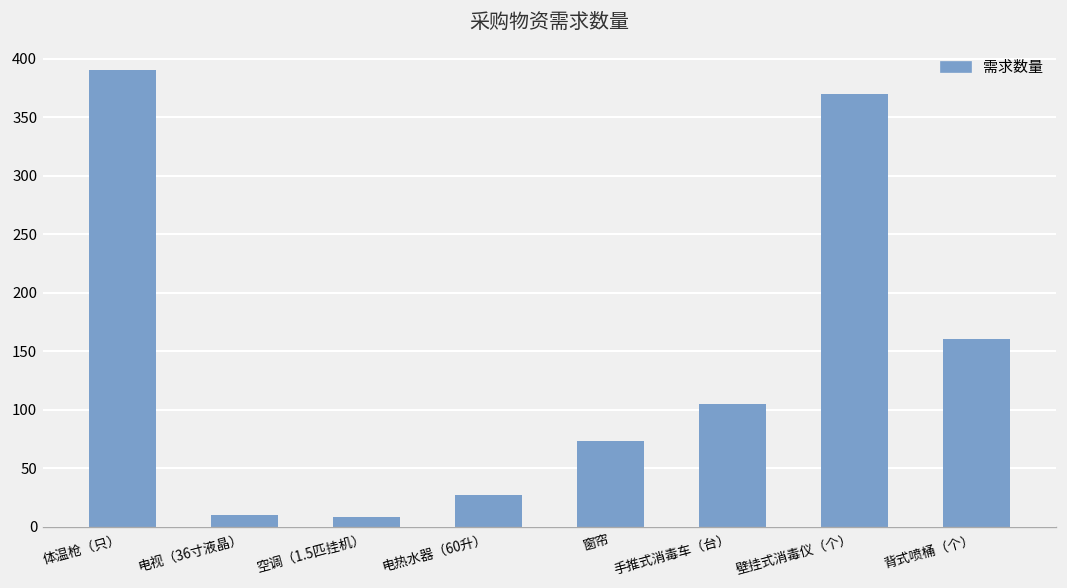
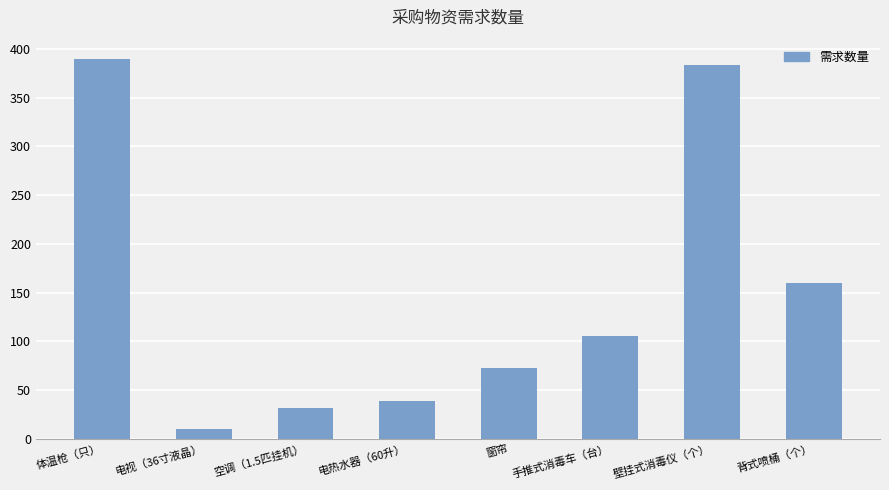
空调（1.5匹挂机）: 10 -> 30
电热水器（60升）: 30 -> 40
壁挂式消毒仪（个）: 370 -> 380
